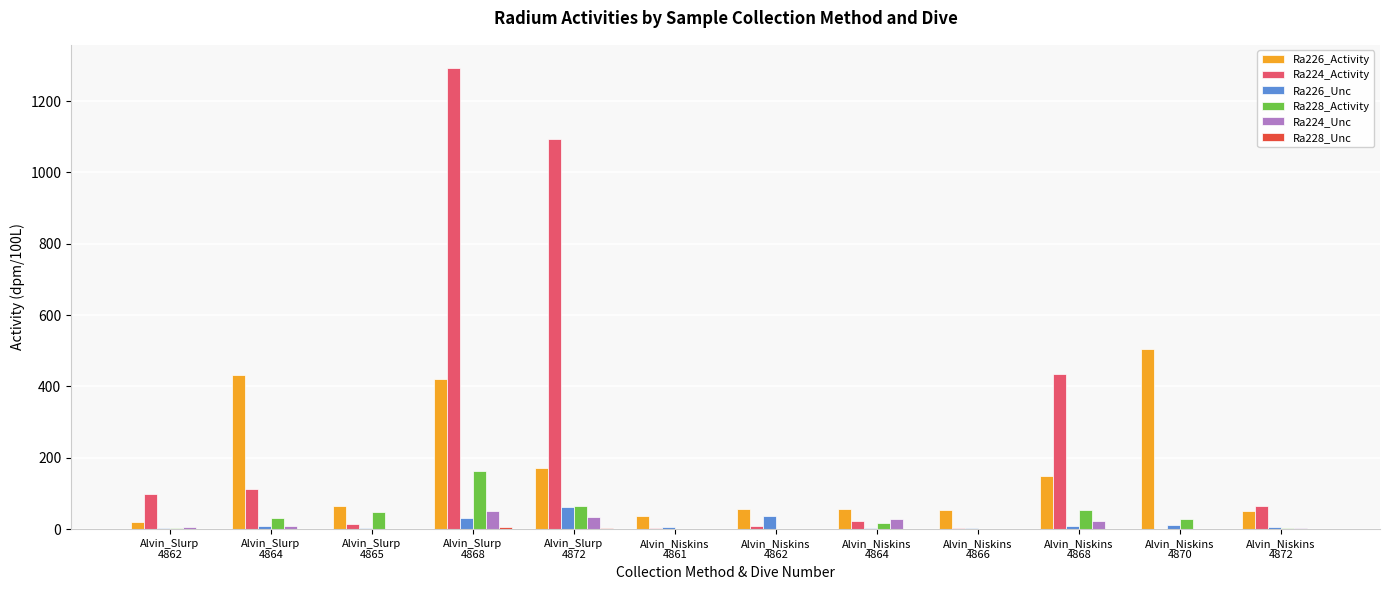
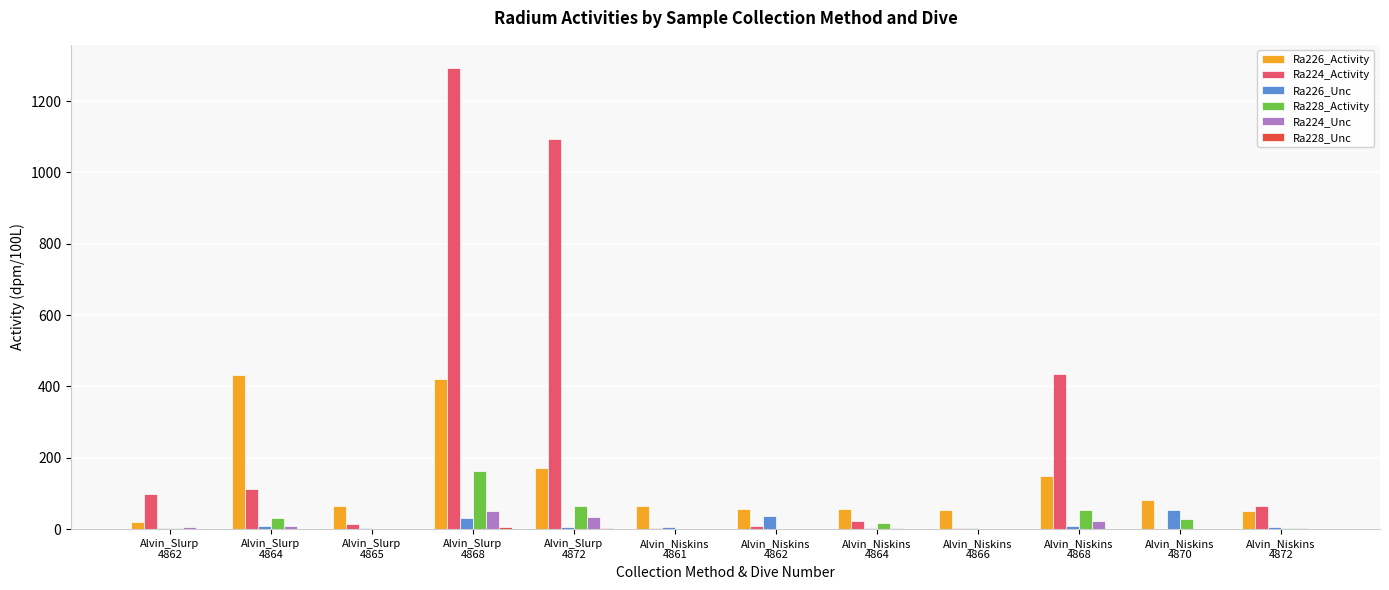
Ra228_Activity, Alvin_Slurp 4865: 50 -> 0
Ra226_Unc, Alvin_Slurp 4872: 60 -> 10
Ra226_Activity, Alvin_Niskins 4861: 40 -> 60
Ra224_Unc, Alvin_Niskins 4864: 30 -> 0
Ra226_Activity, Alvin_Niskins 4870: 500 -> 80
Ra226_Unc, Alvin_Niskins 4870: 10 -> 50
